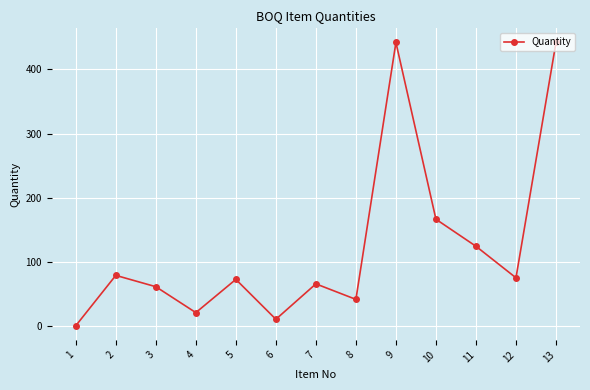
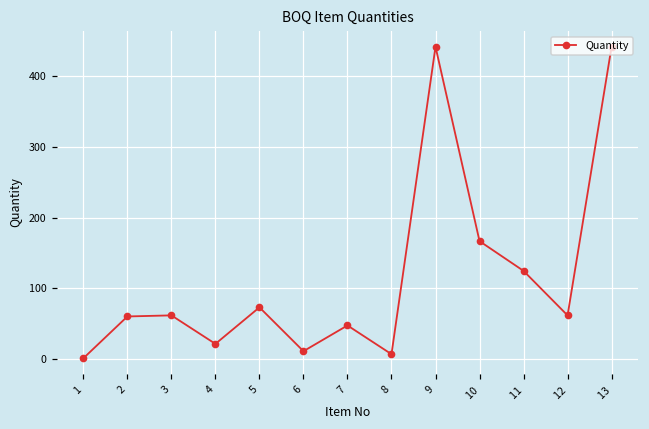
2: 80 -> 60
7: 70 -> 50
8: 40 -> 10
12: 80 -> 60
